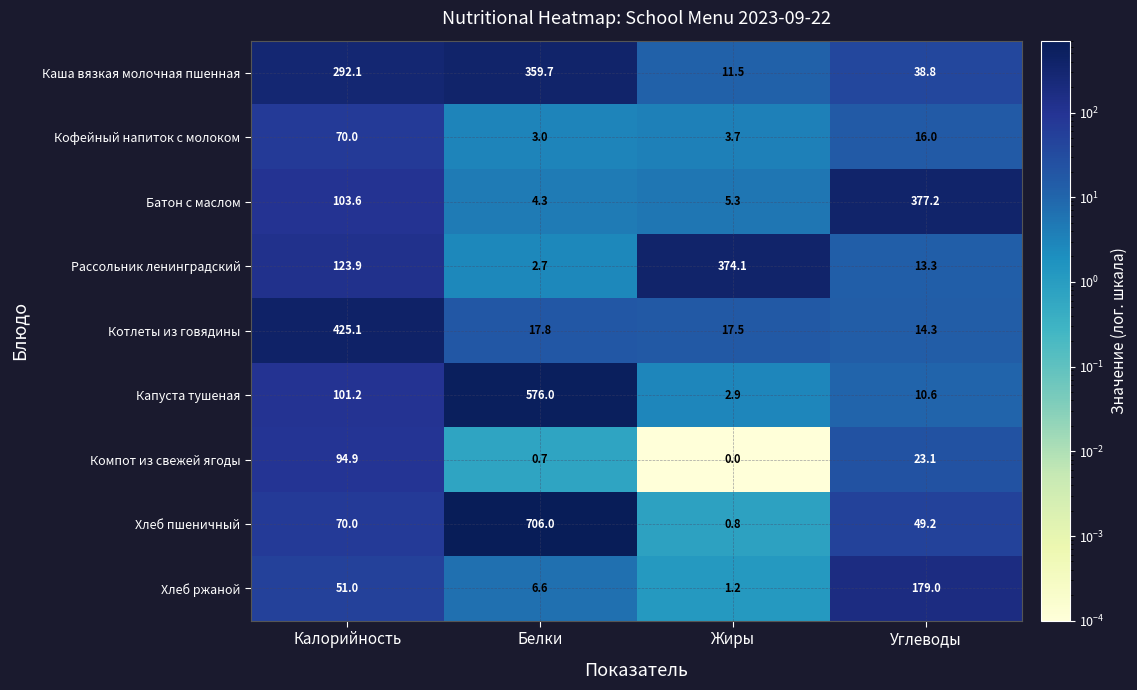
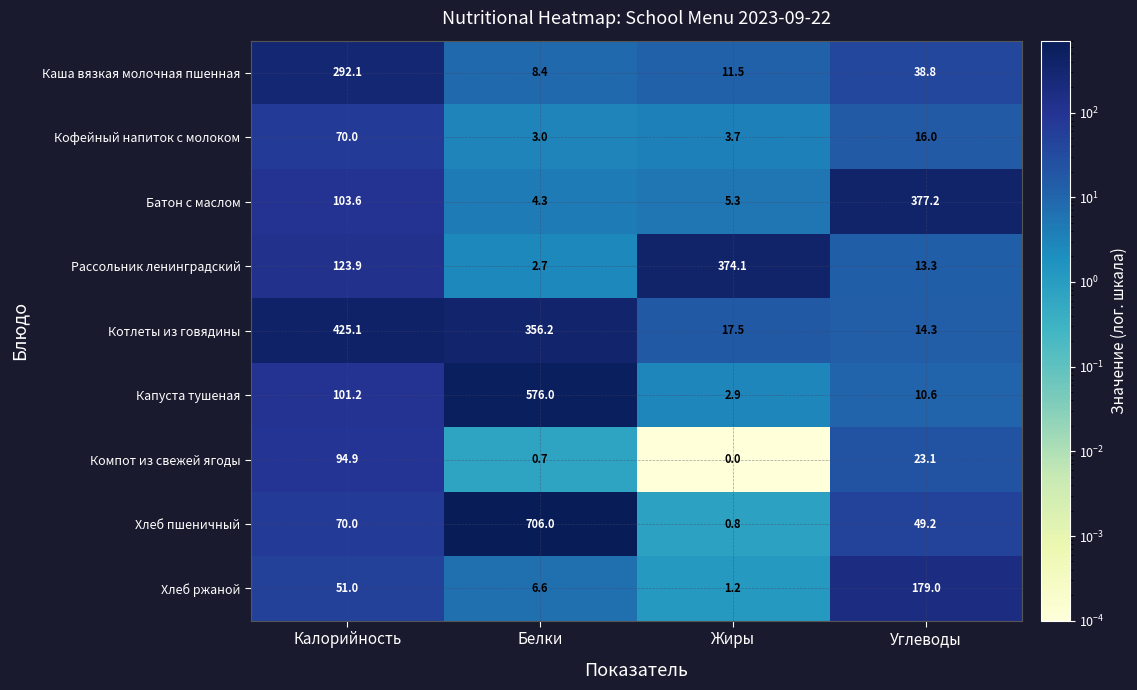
Каша вязкая молочная пшенная, Белки: 359.7 -> 8.4
Котлеты из говядины, Белки: 17.8 -> 356.2
